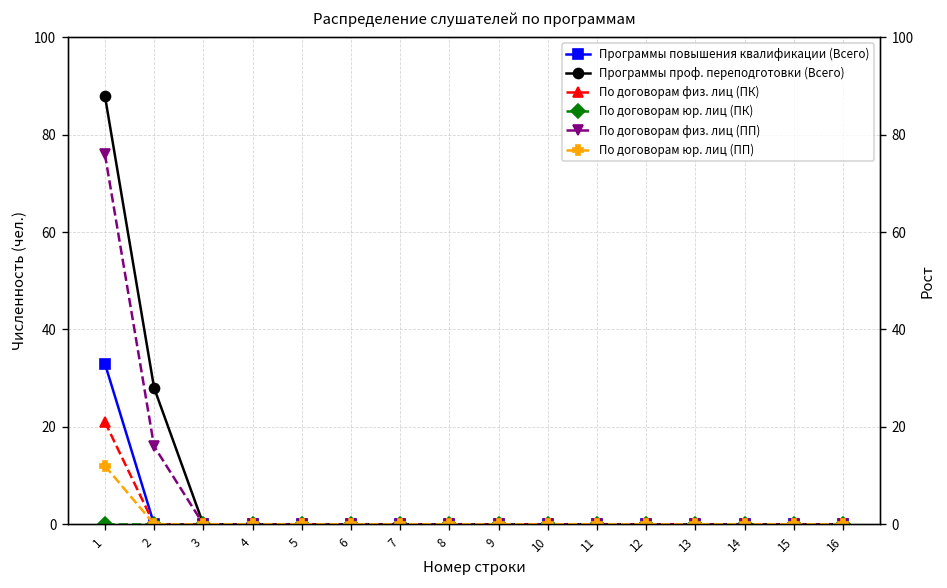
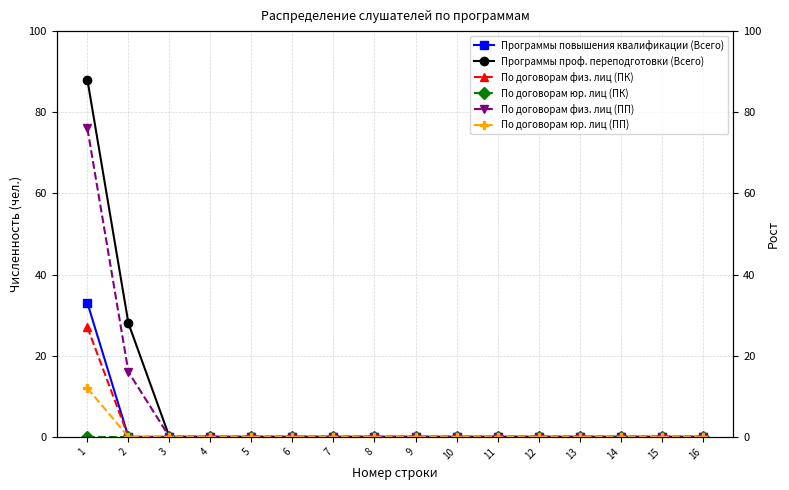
По договорам физ. лиц (ПК), 1: 21 -> 27
